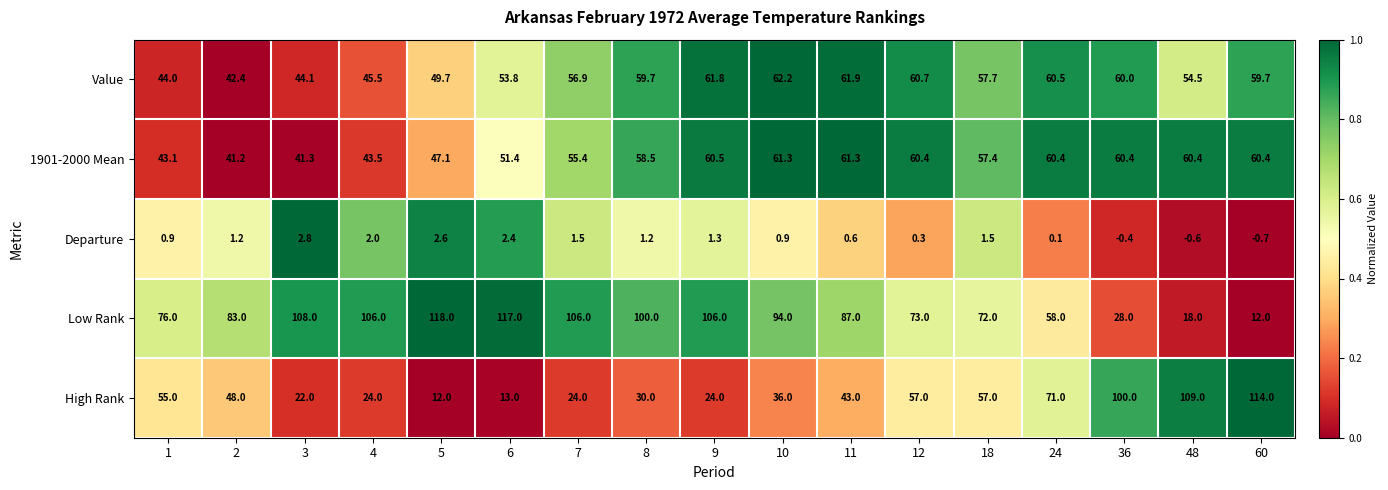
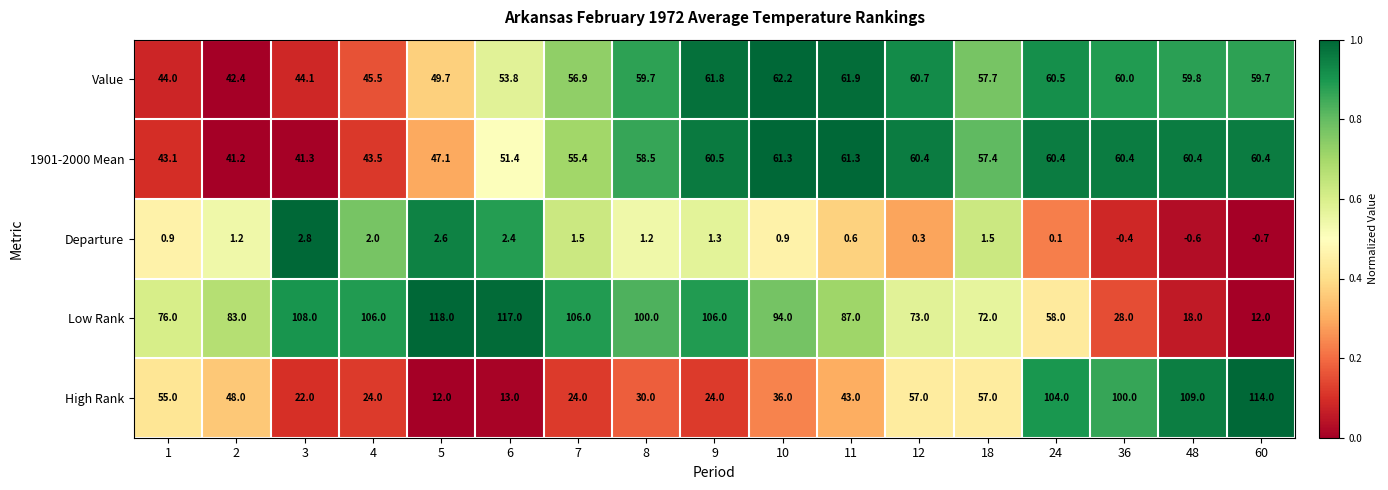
Value, 48: 54.5 -> 59.8
High Rank, 24: 71.0 -> 104.0
